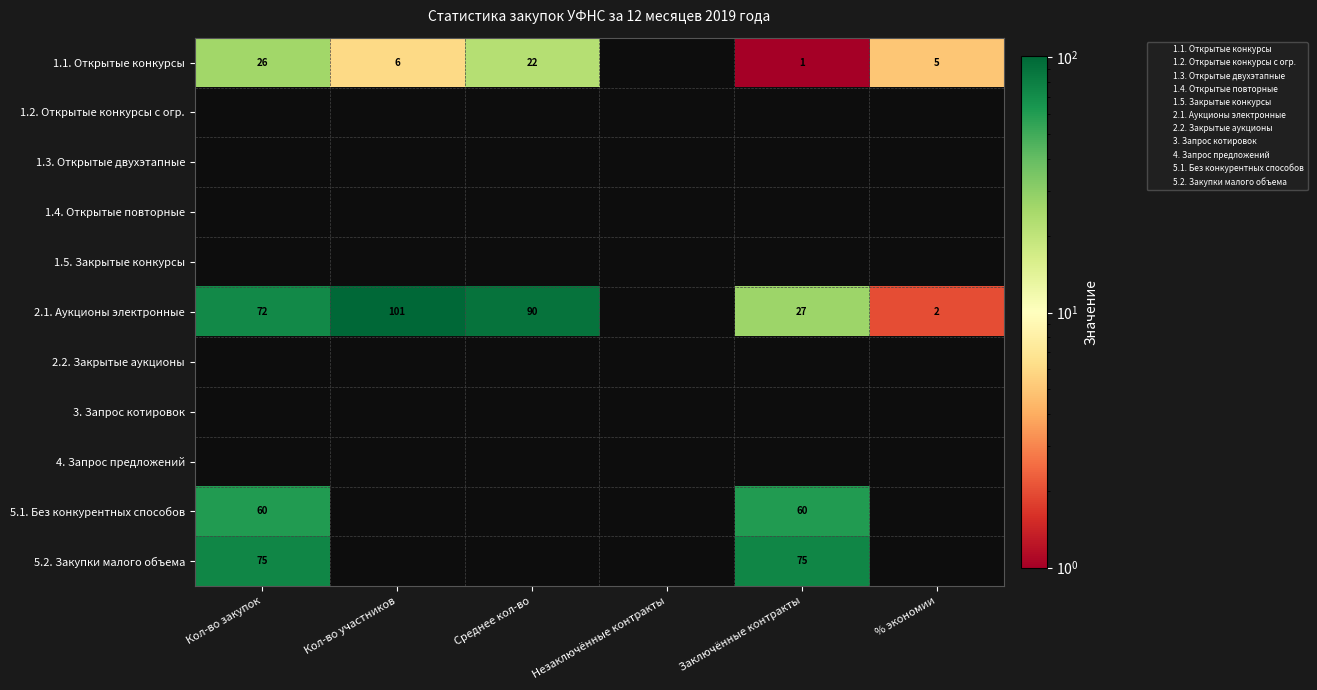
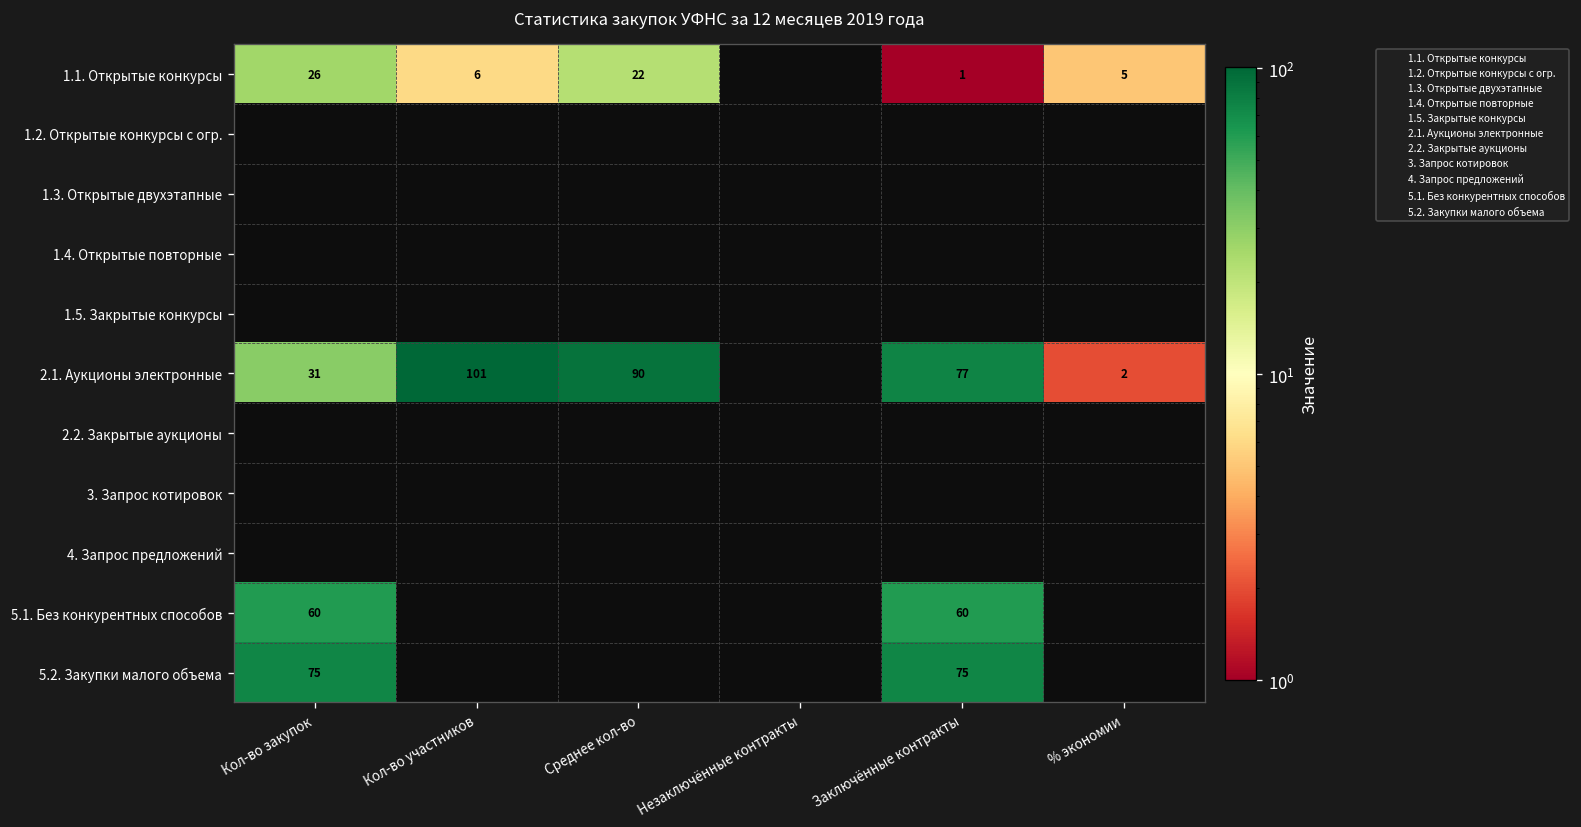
2.1. Аукционы электронные, Кол-во закупок: 72 -> 31
2.1. Аукционы электронные, Заключённые контракты: 27 -> 77
